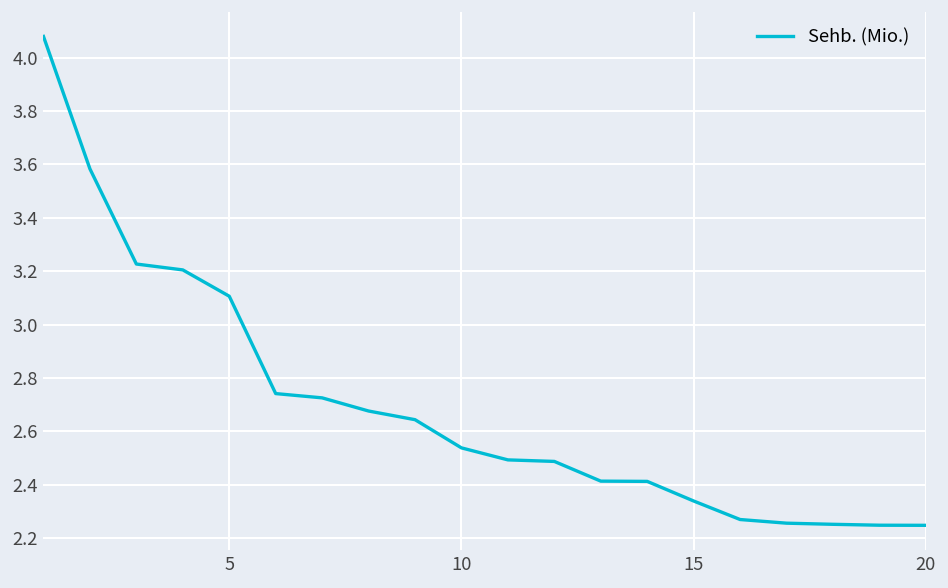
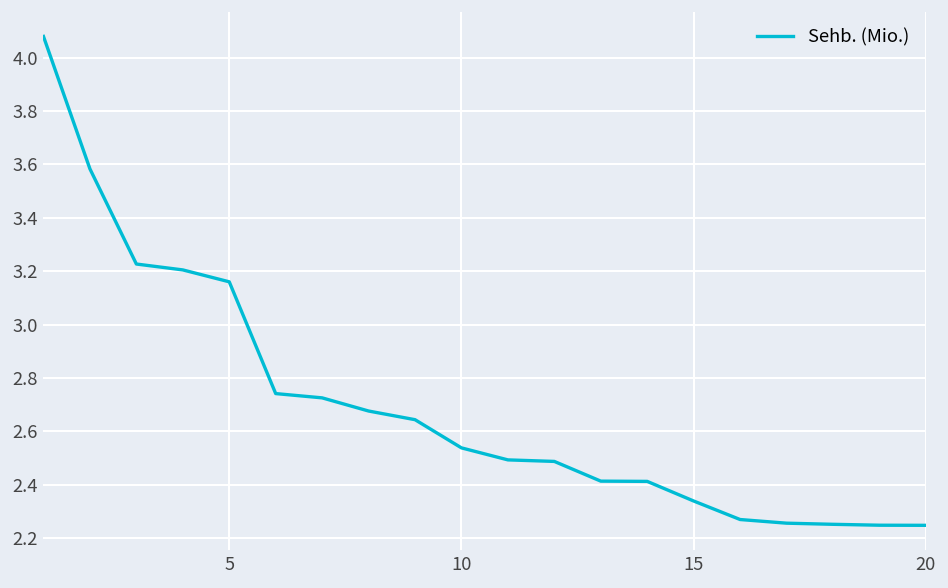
5: 3.11 -> 3.16
